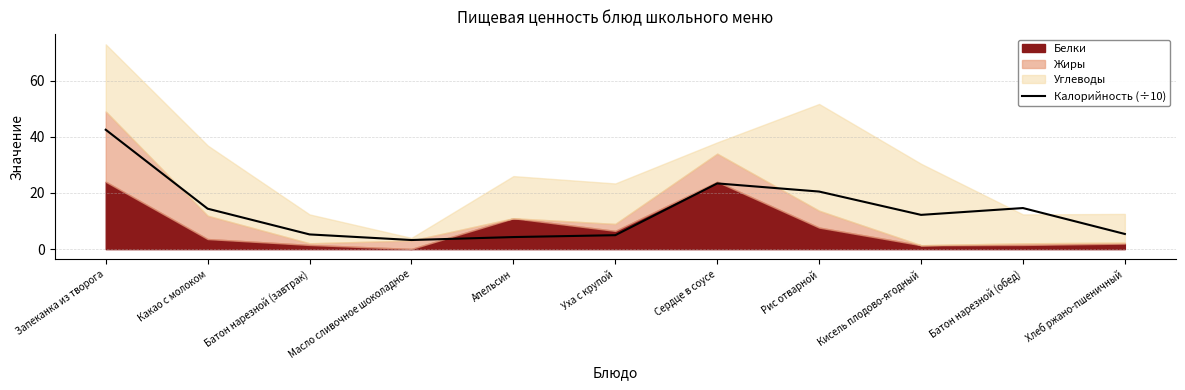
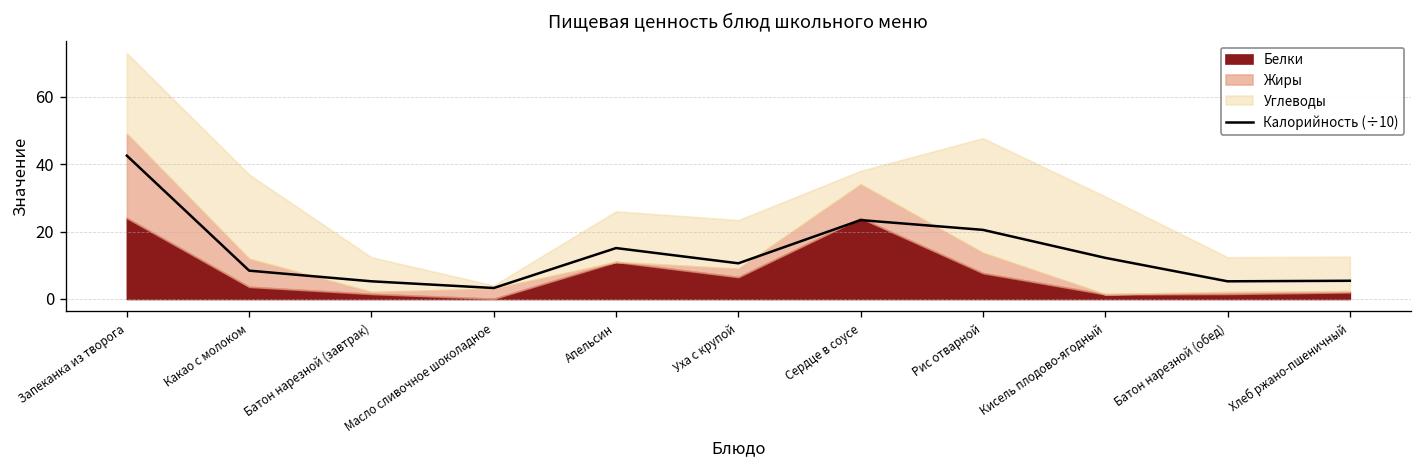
Калорийность (÷10), Какао с молоком: 14 -> 8
Калорийность (÷10), Апельсин: 4 -> 15
Калорийность (÷10), Уха с крупой: 5 -> 11
Углеводы, Рис отварной: 38 -> 34
Калорийность (÷10), Батон нарезной (обед): 15 -> 5
